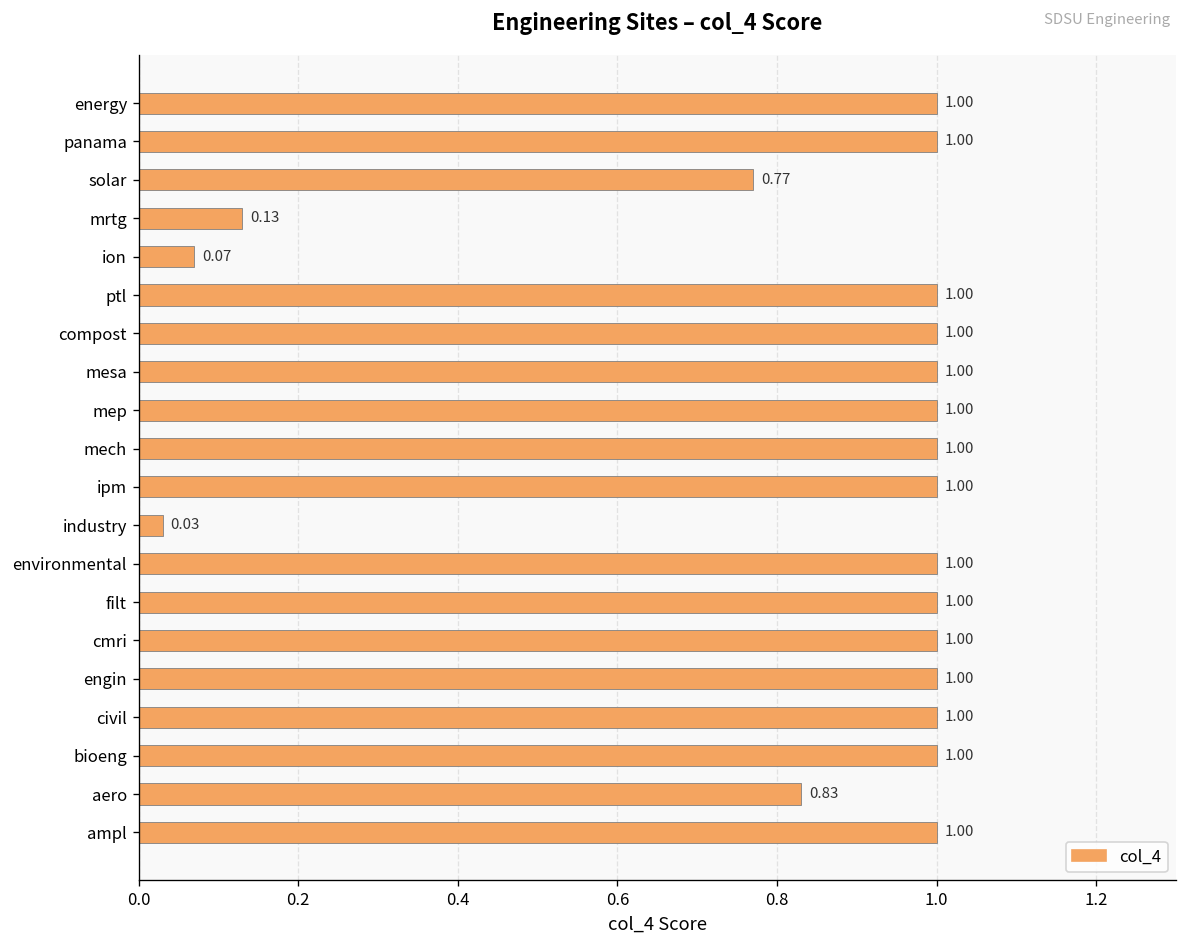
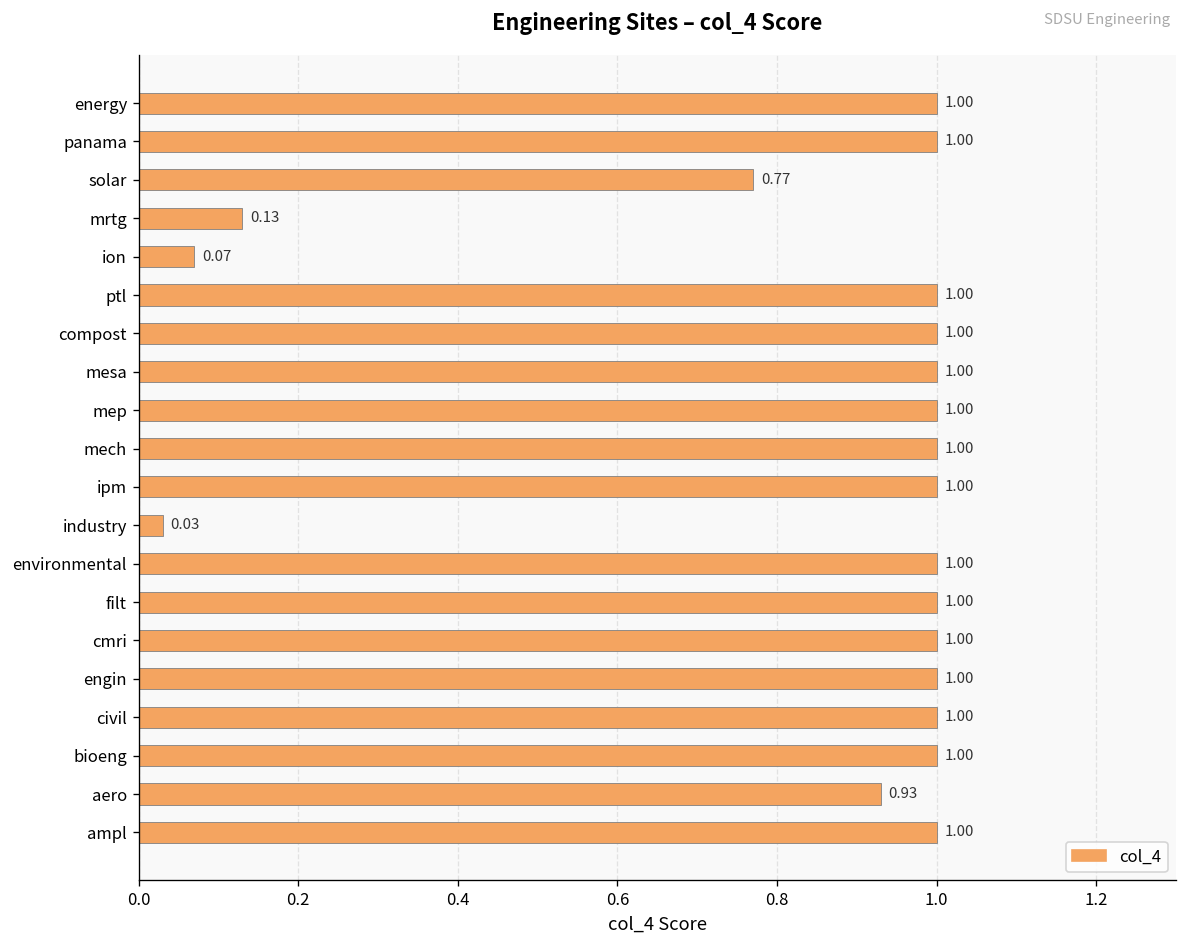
aero: 0.83 -> 0.93
